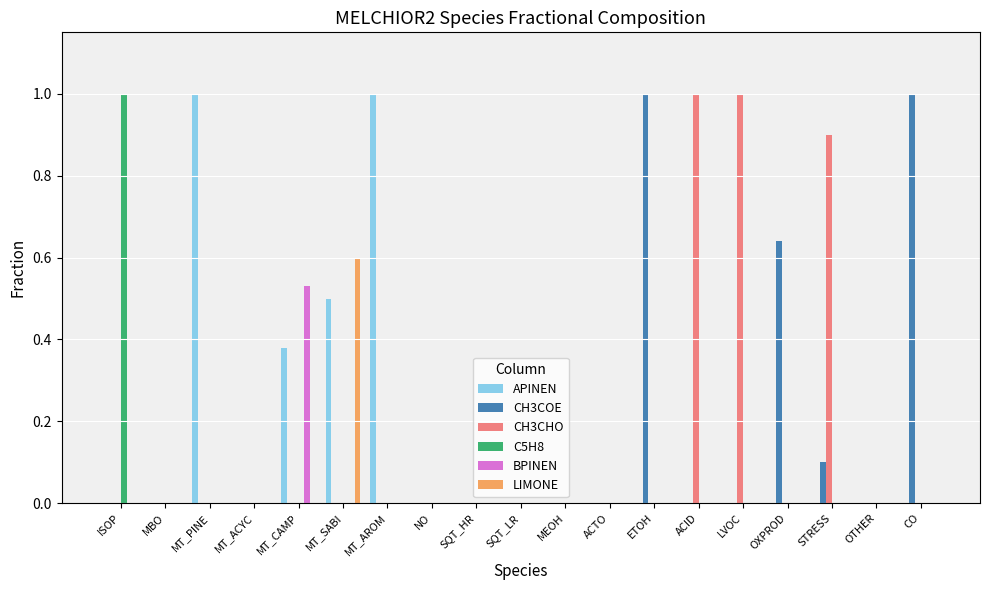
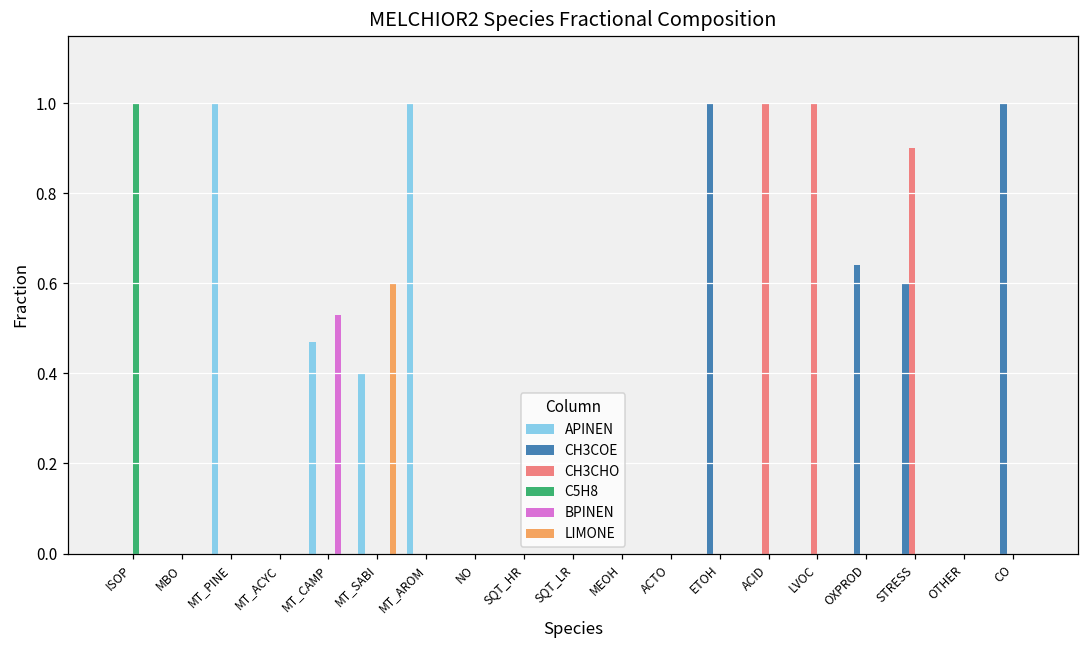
APINEN, MT_CAMP: 0.38 -> 0.47
APINEN, MT_SABI: 0.5 -> 0.4
CH3COE, STRESS: 0.1 -> 0.6
